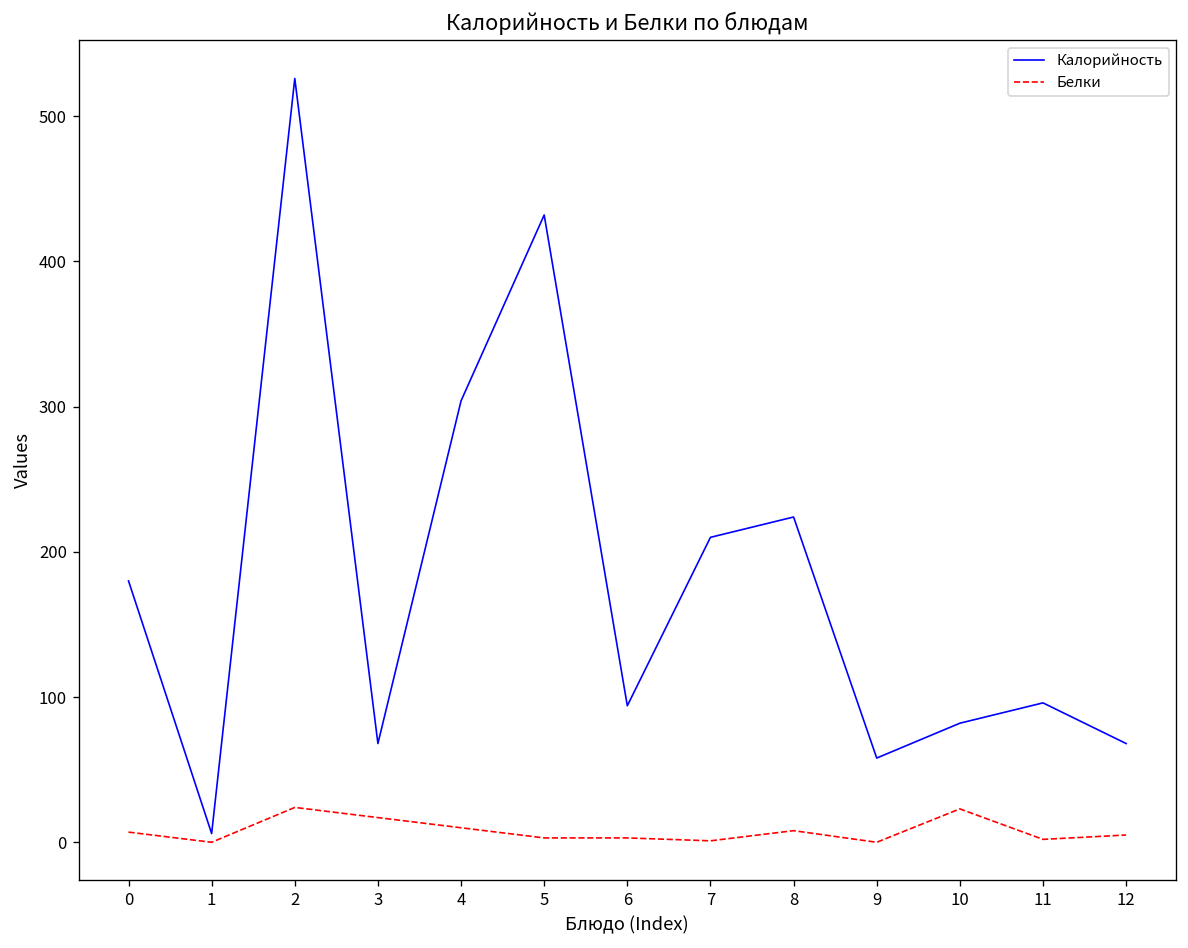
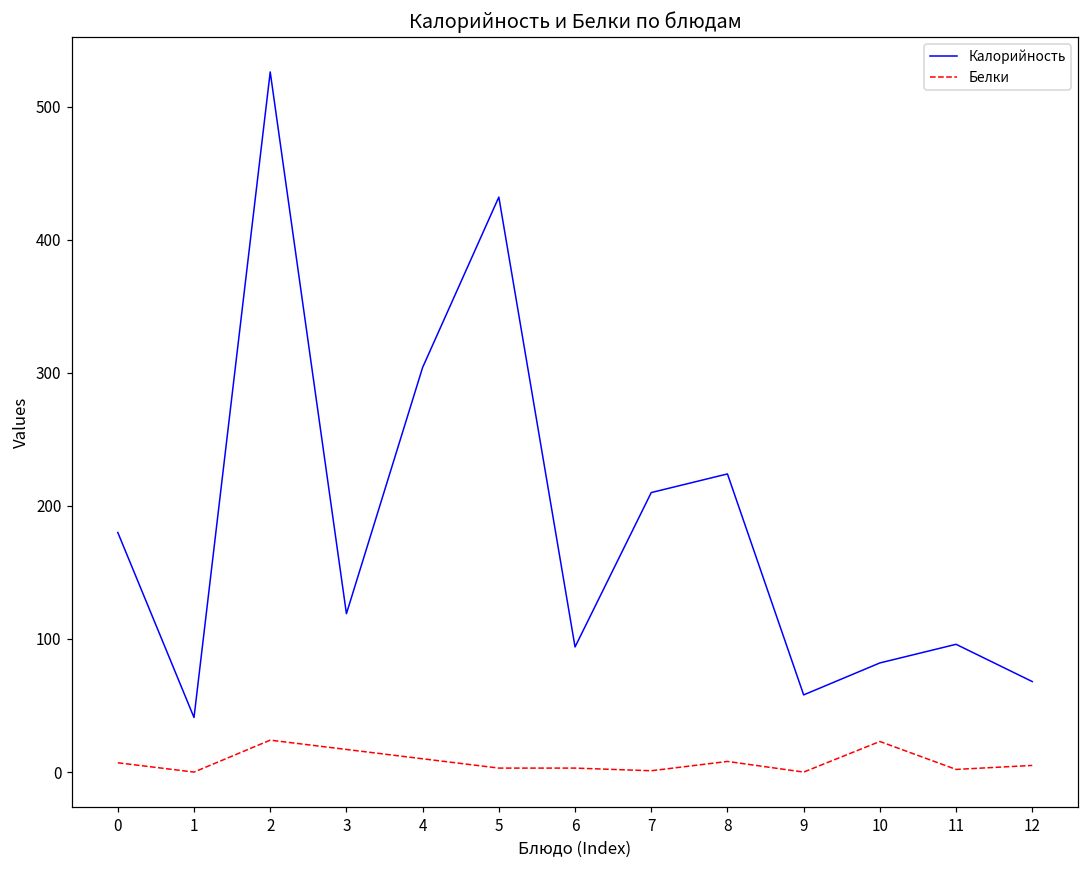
Калорийность, 1: 6 -> 41
Калорийность, 3: 68 -> 119
